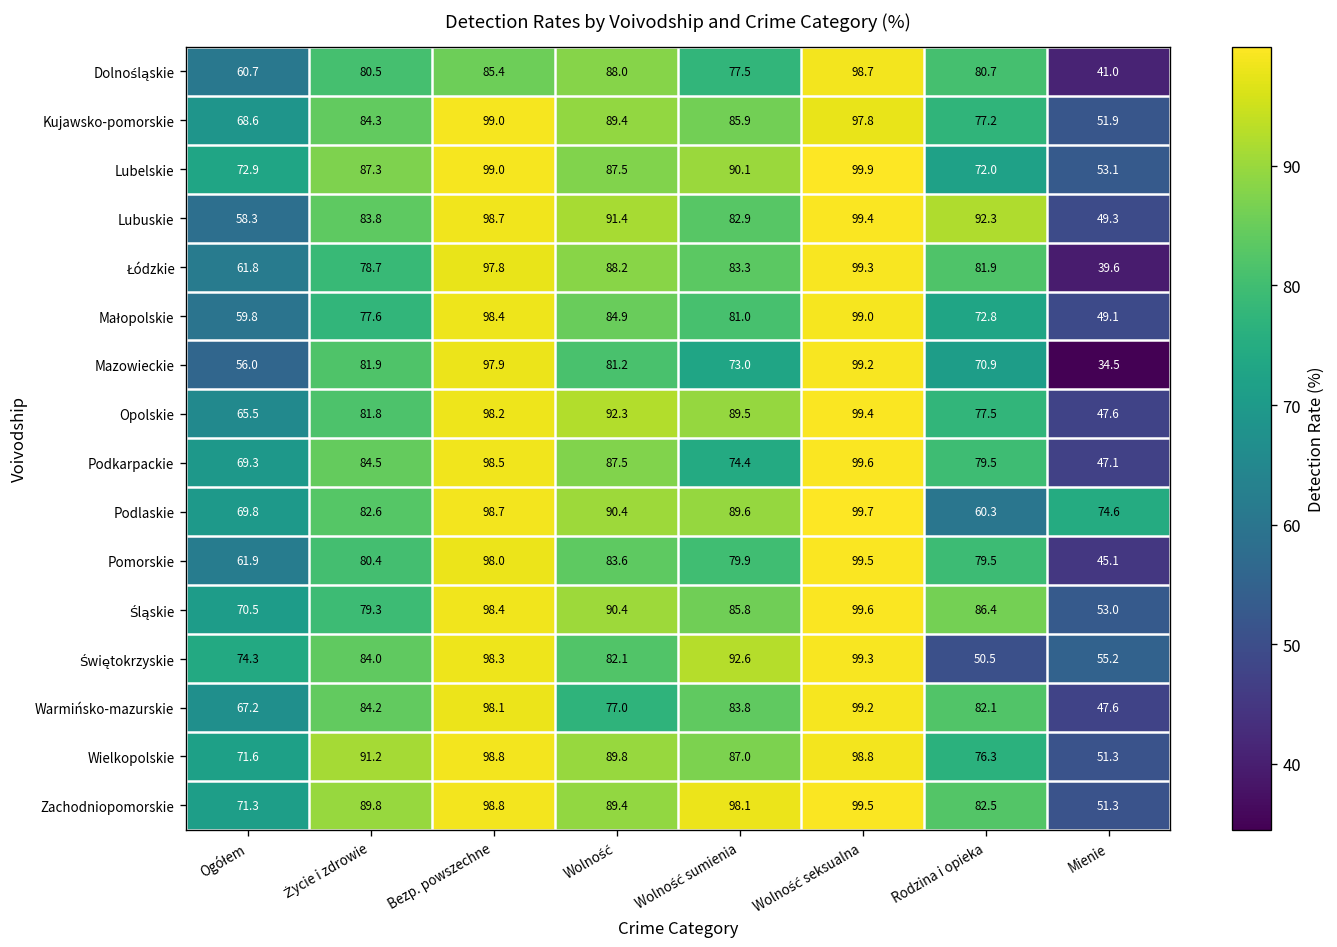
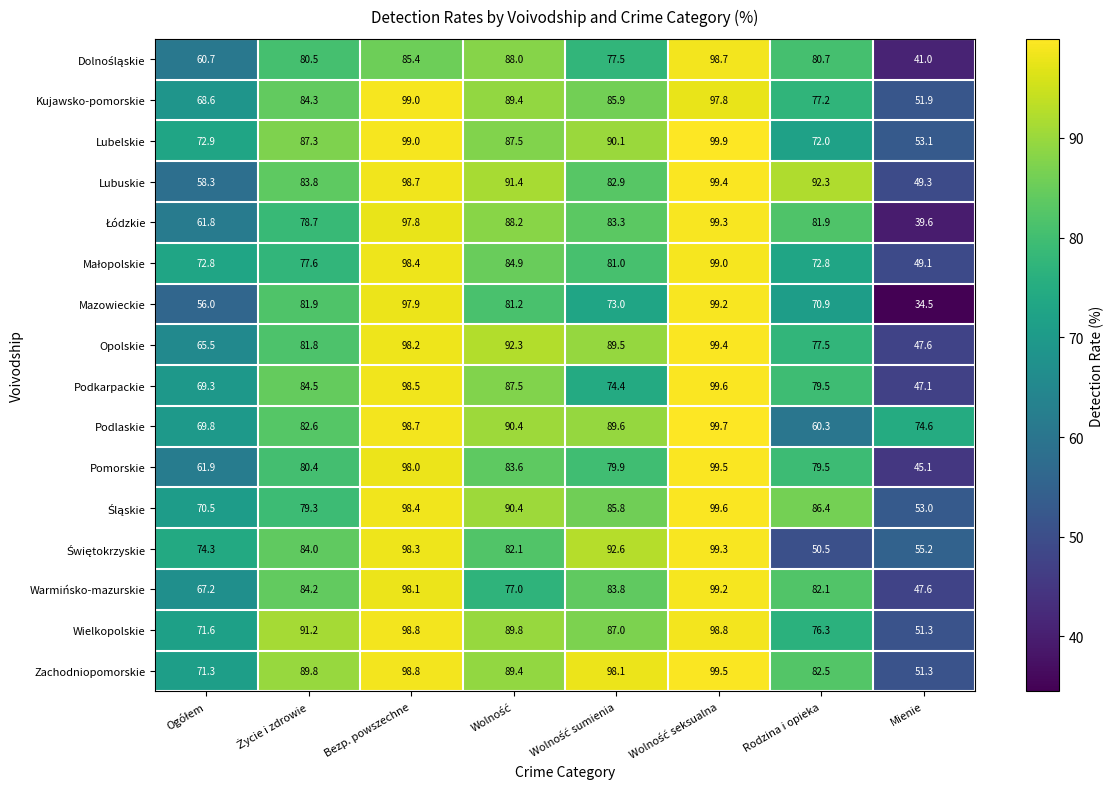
Małopolskie, Ogółem: 59.8 -> 72.8
